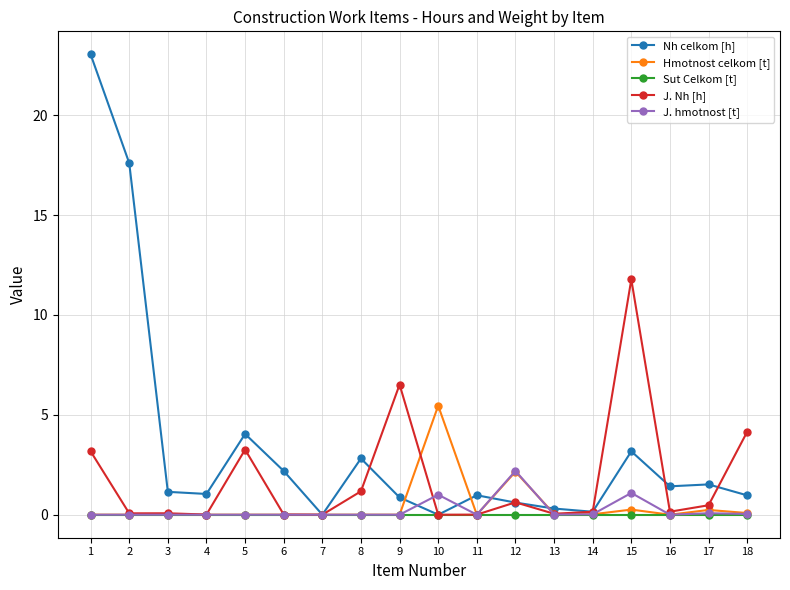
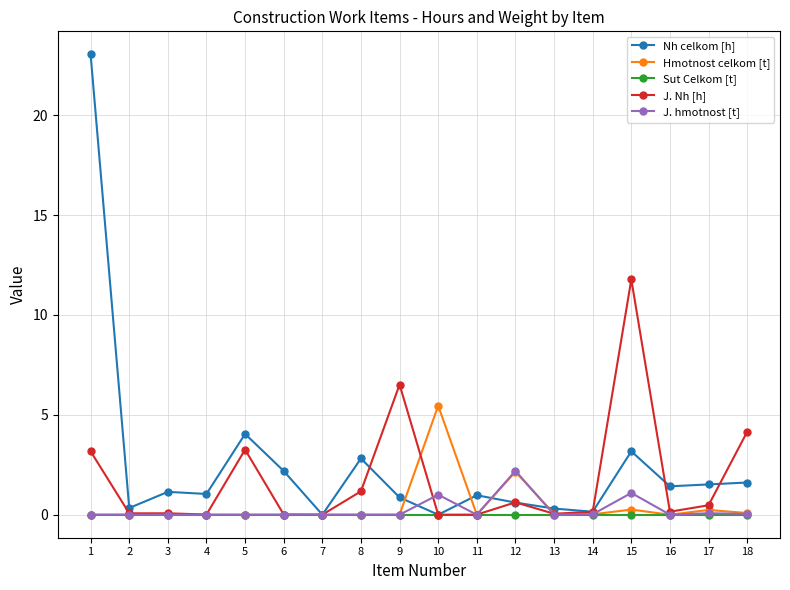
Nh celkom [h], 2: 17.6 -> 0.3
Nh celkom [h], 18: 1.0 -> 1.6
